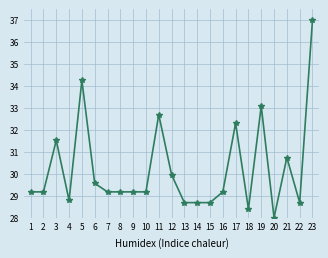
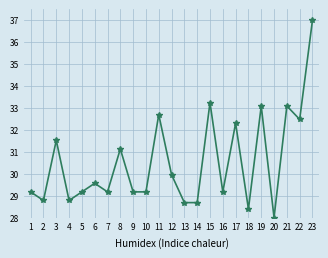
2: 29.2 -> 28.8
5: 34.3 -> 29.2
8: 29.2 -> 31.1
15: 28.7 -> 33.2
21: 30.7 -> 33.1
22: 28.7 -> 32.5
